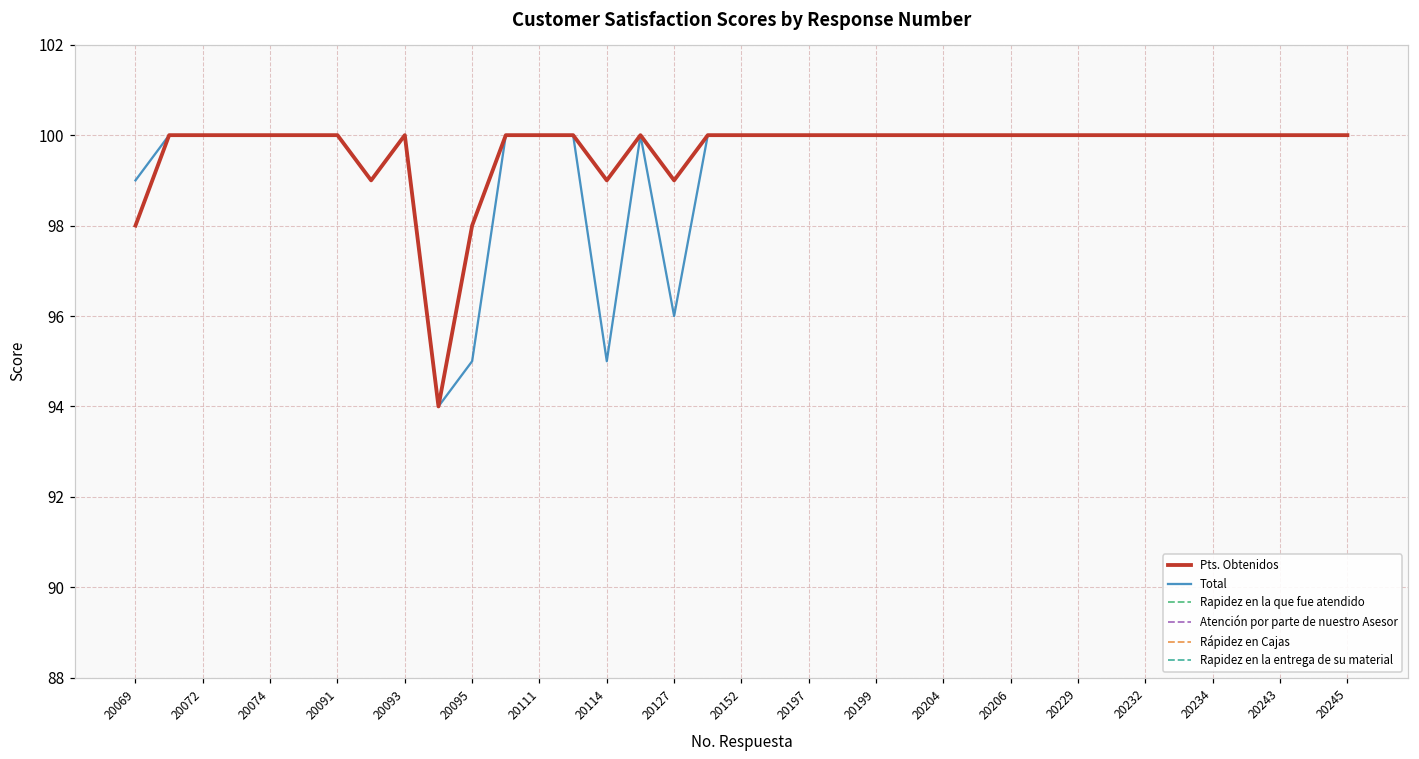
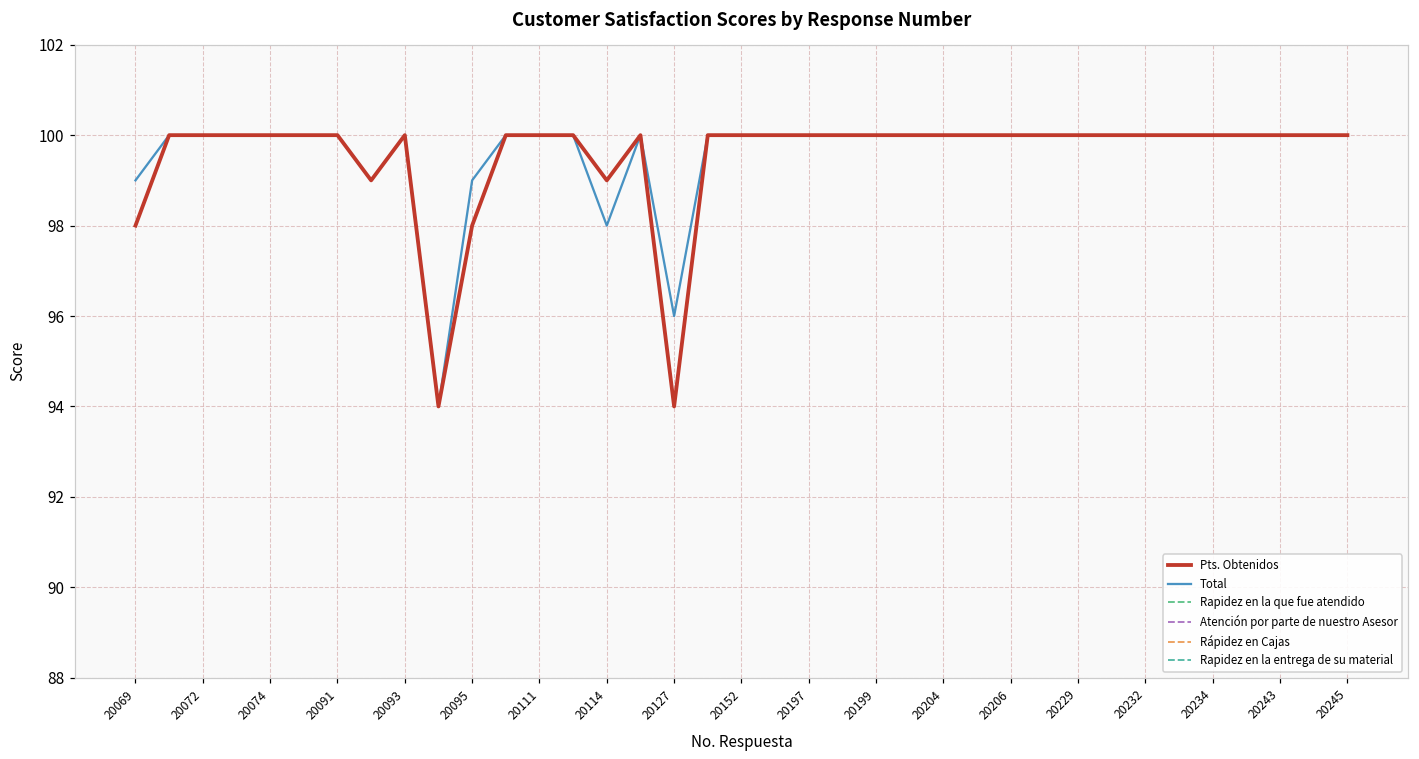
Total, 20095: 95 -> 99
Total, 20114: 95 -> 98
Pts. Obtenidos, 20127: 99 -> 94
